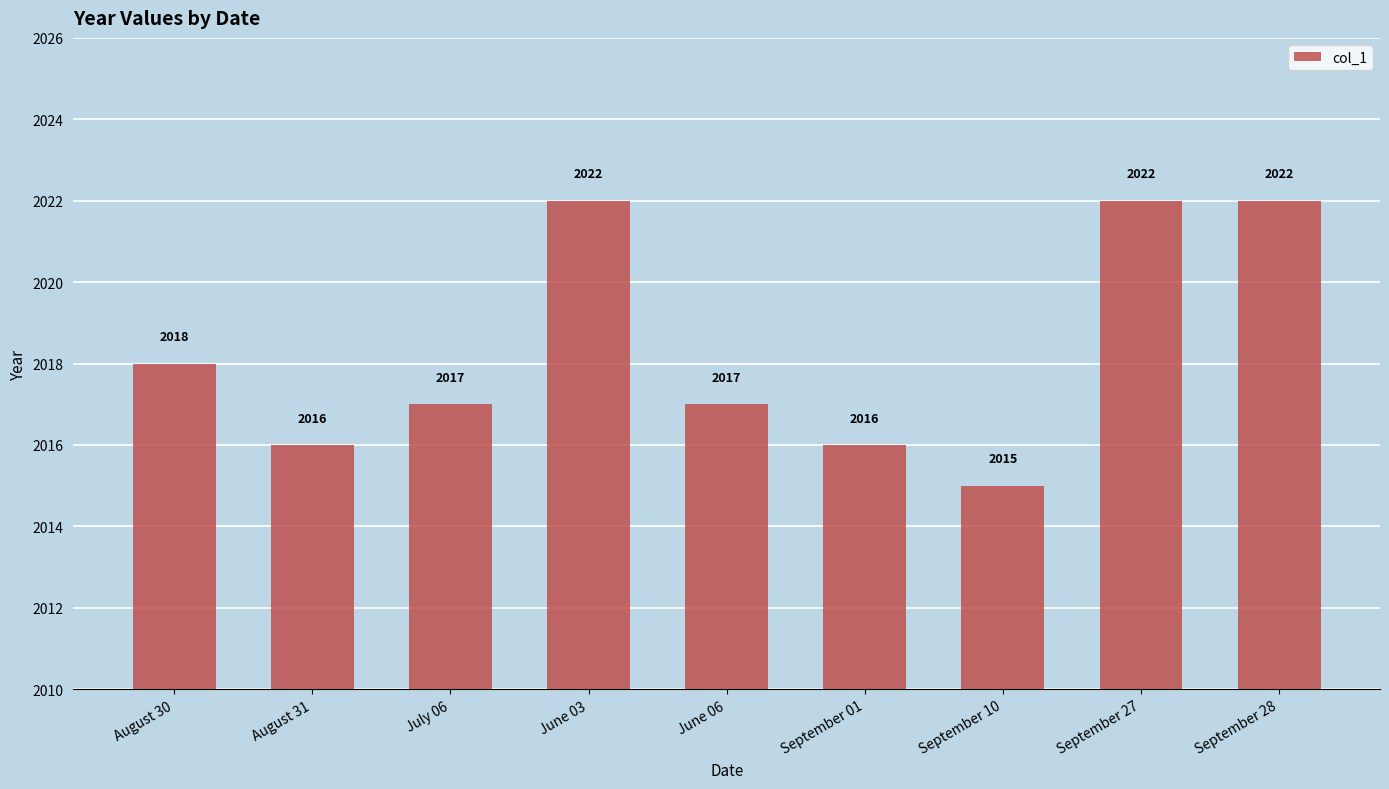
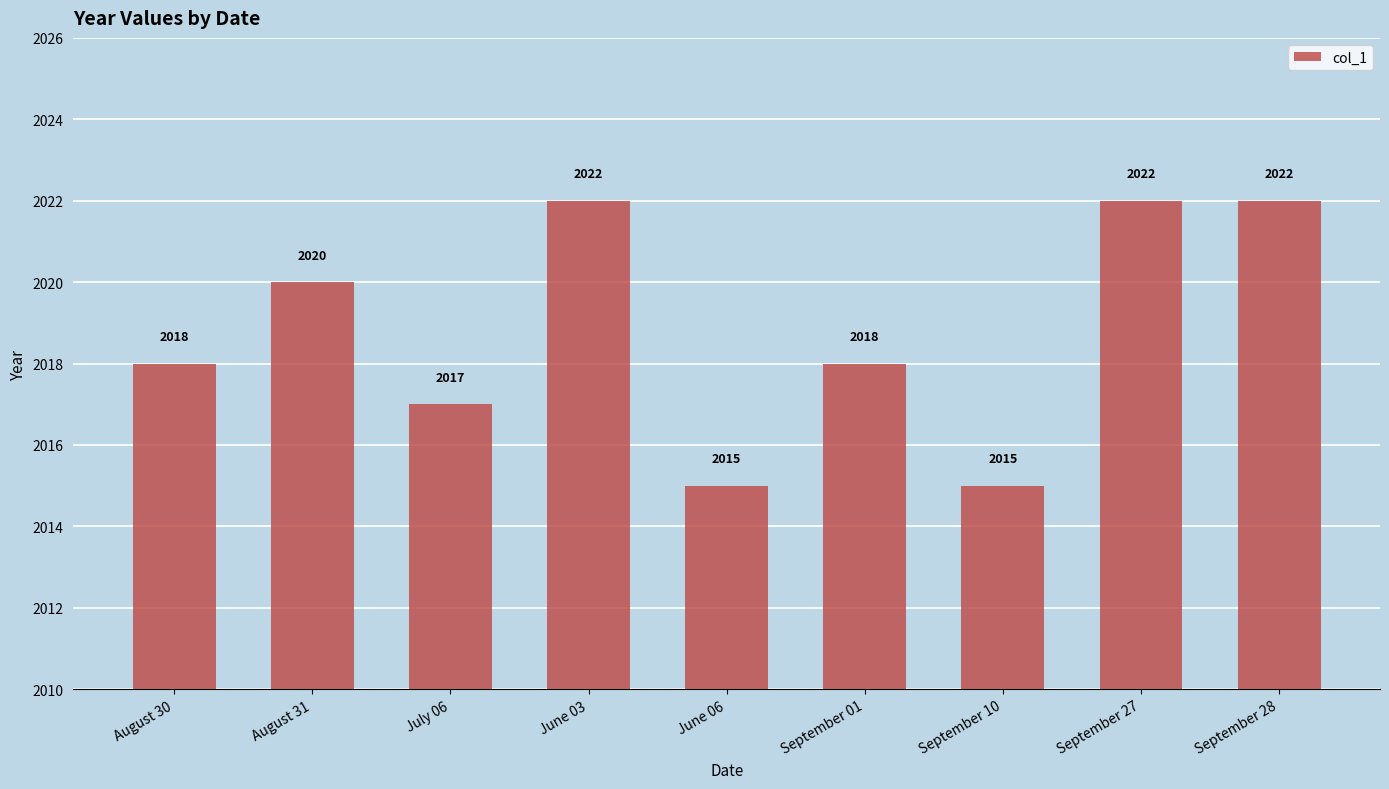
August 31: 2016 -> 2020
June 06: 2017 -> 2015
September 01: 2016 -> 2018
